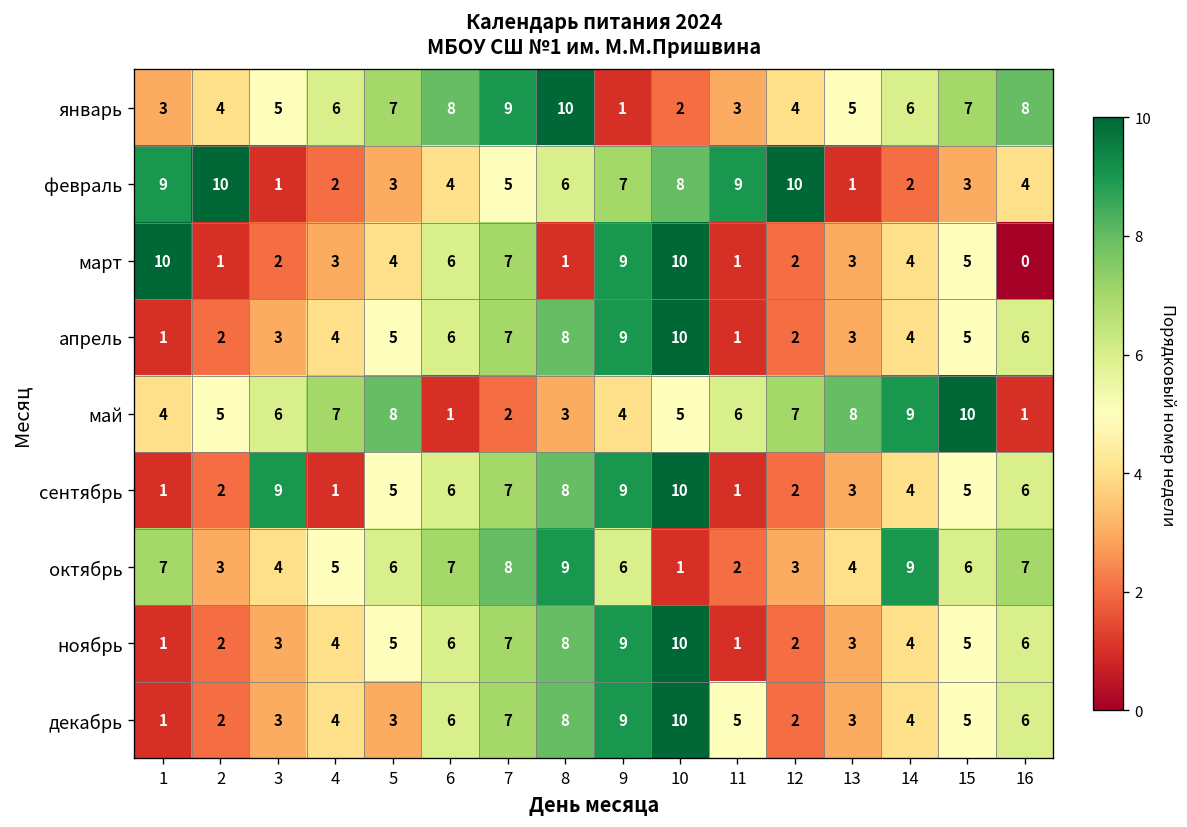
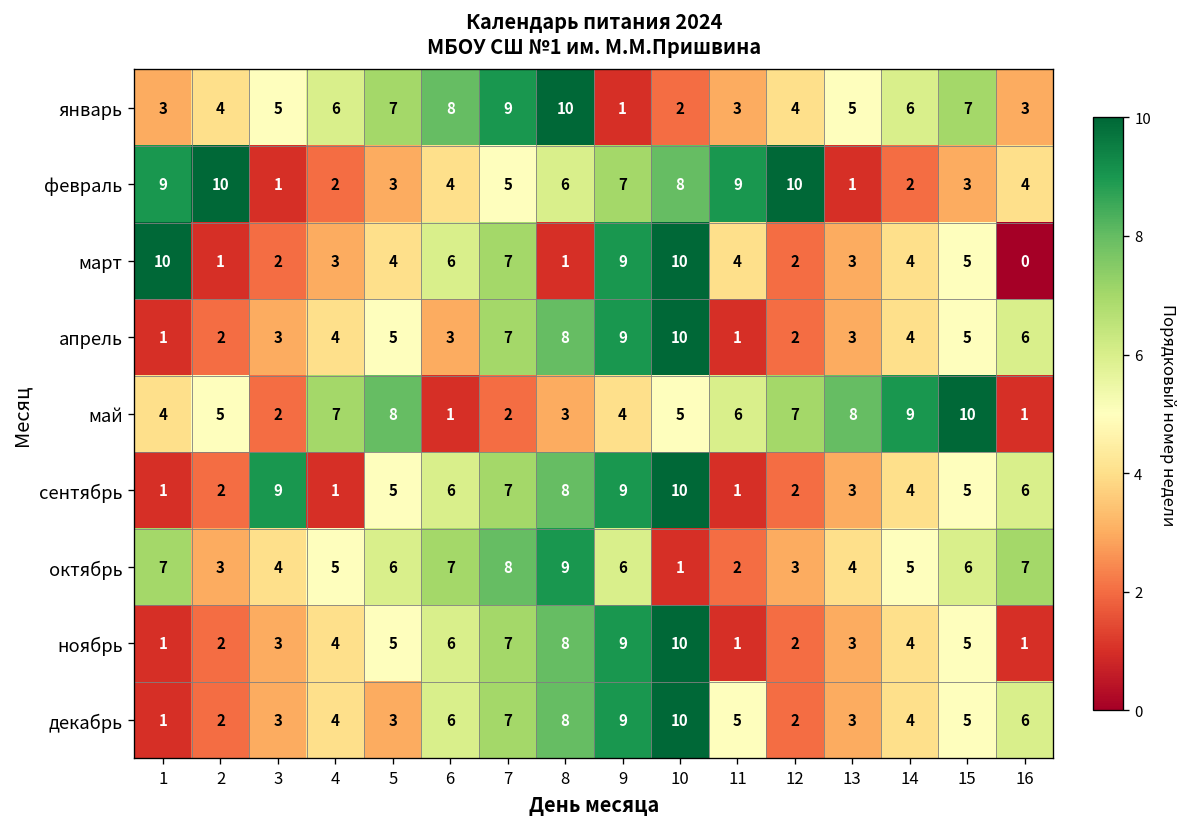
январь, 16: 8 -> 3
март, 11: 1 -> 4
апрель, 6: 6 -> 3
май, 3: 6 -> 2
октябрь, 14: 9 -> 5
ноябрь, 16: 6 -> 1
